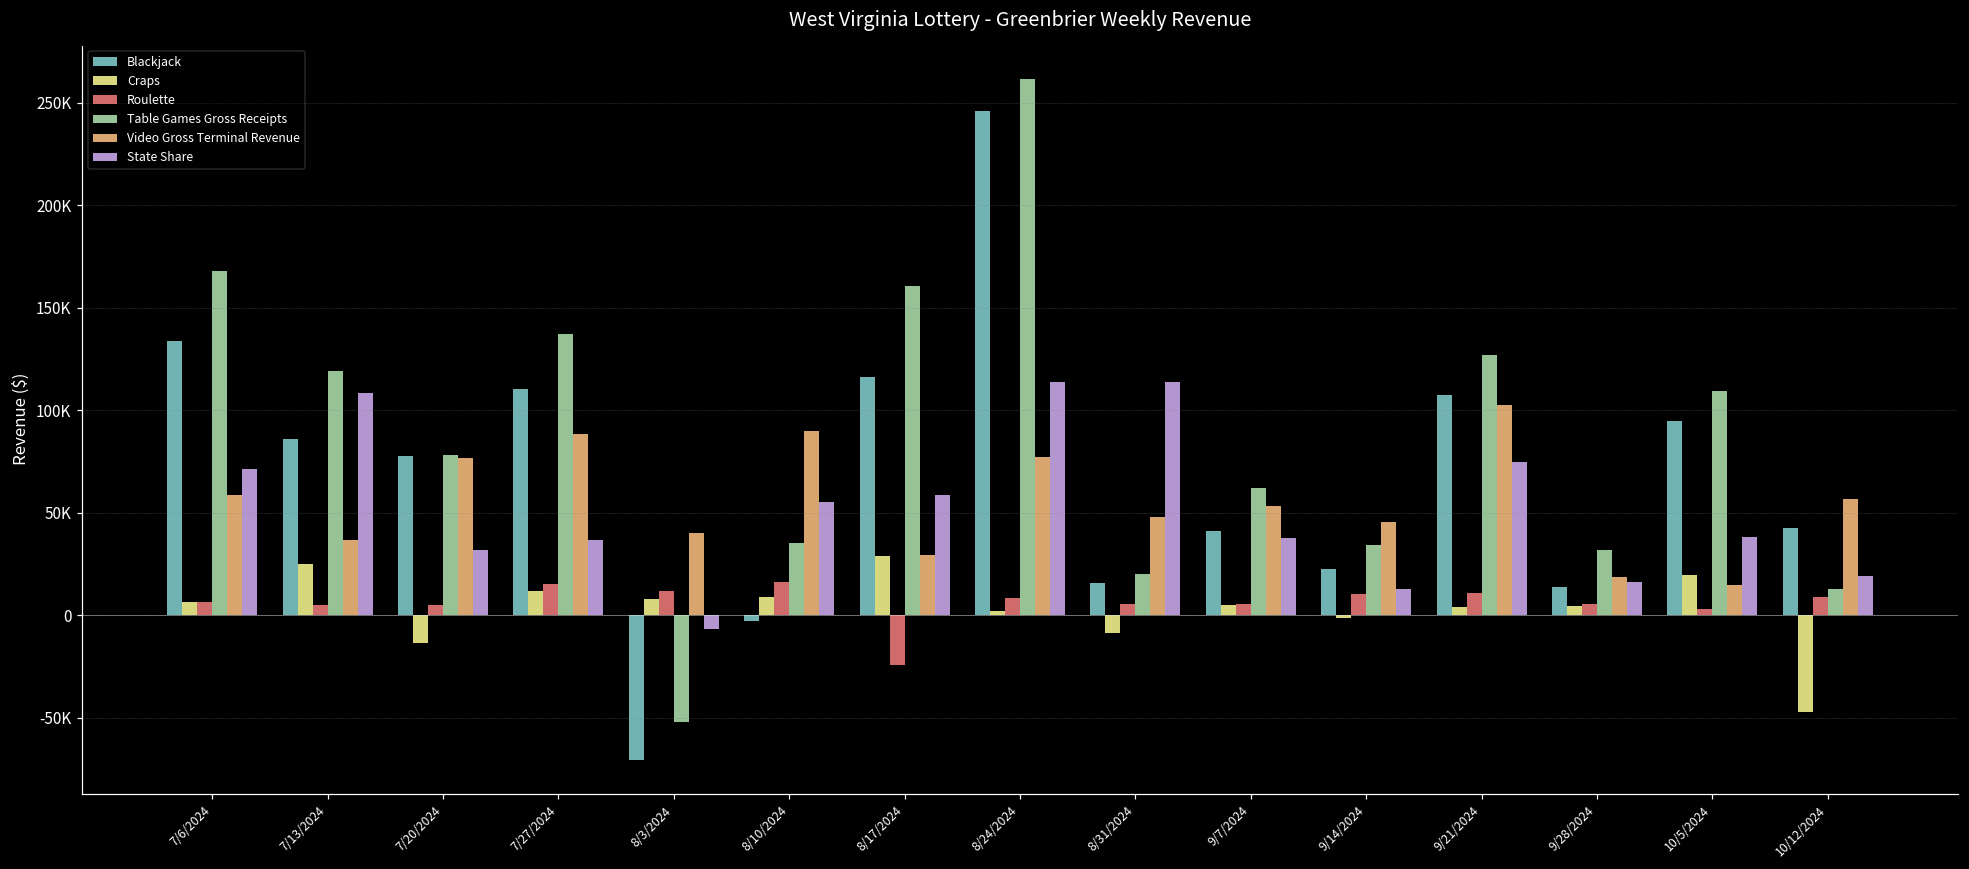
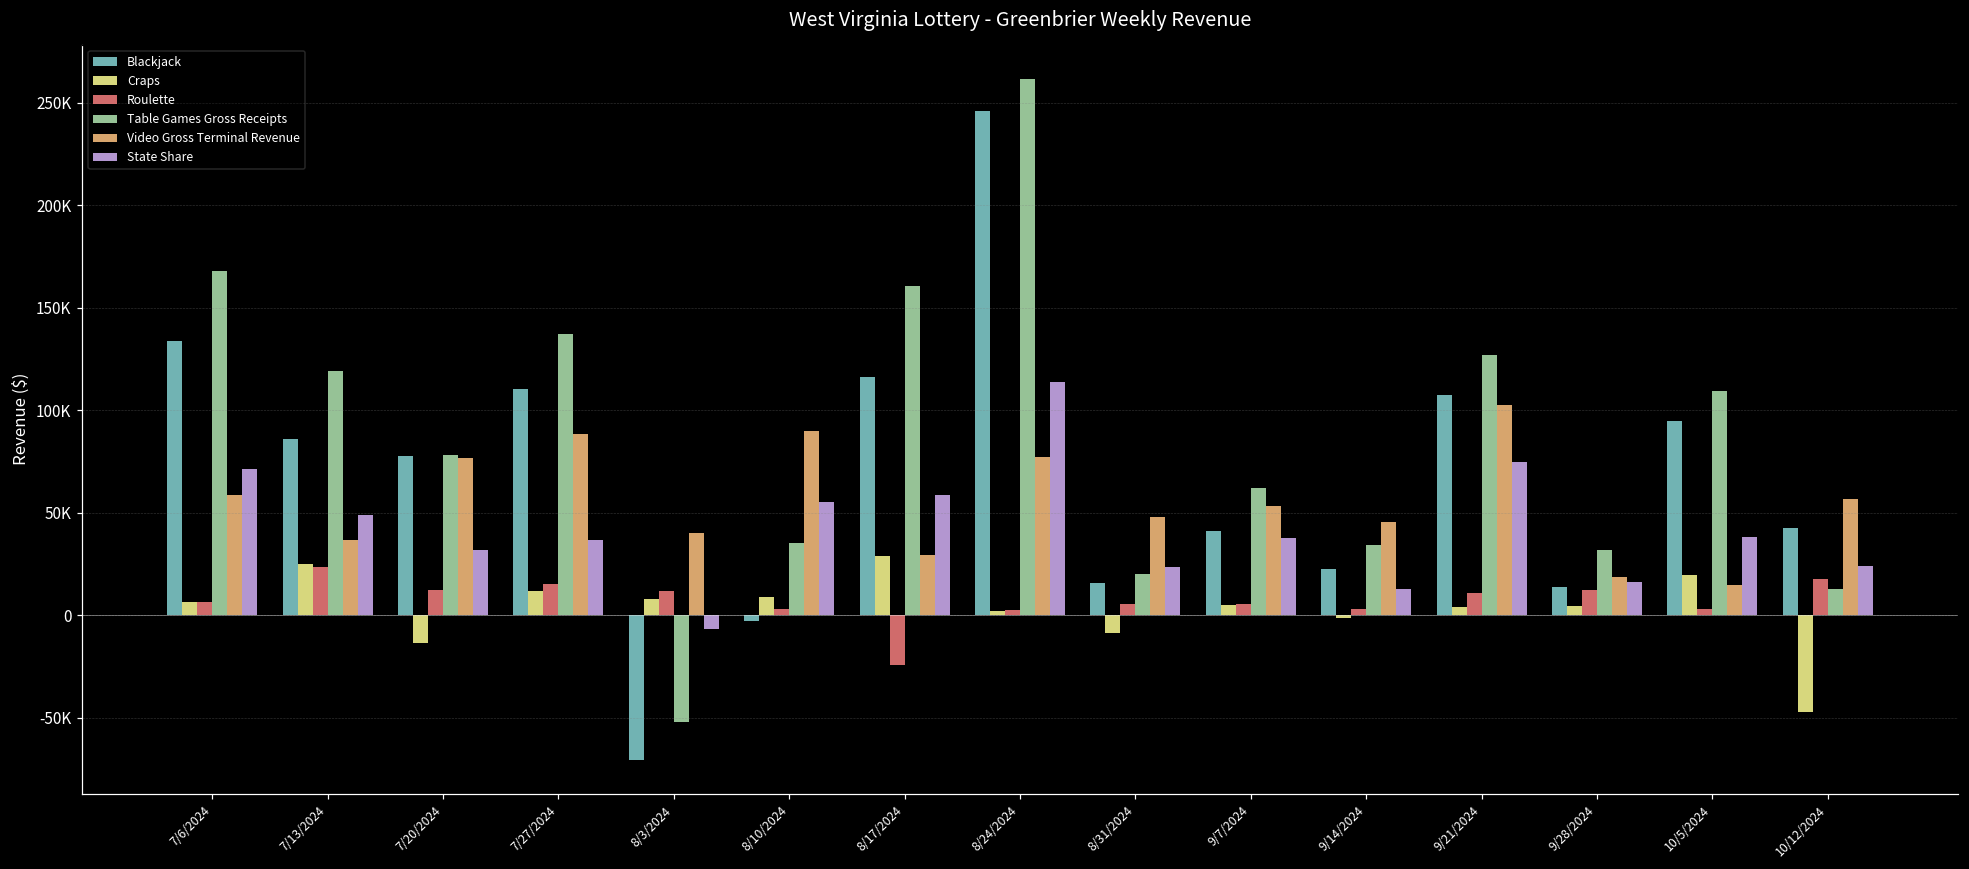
Roulette, 7/13/2024: 5000 -> 23000
State Share, 7/13/2024: 108000 -> 49000
Roulette, 7/20/2024: 5000 -> 12000
Roulette, 8/10/2024: 16000 -> 3000
Roulette, 8/24/2024: 8000 -> 3000
State Share, 8/31/2024: 114000 -> 23000
Roulette, 9/14/2024: 11000 -> 3000
Roulette, 9/28/2024: 6000 -> 12000
Roulette, 10/12/2024: 9000 -> 18000
State Share, 10/12/2024: 19000 -> 24000
